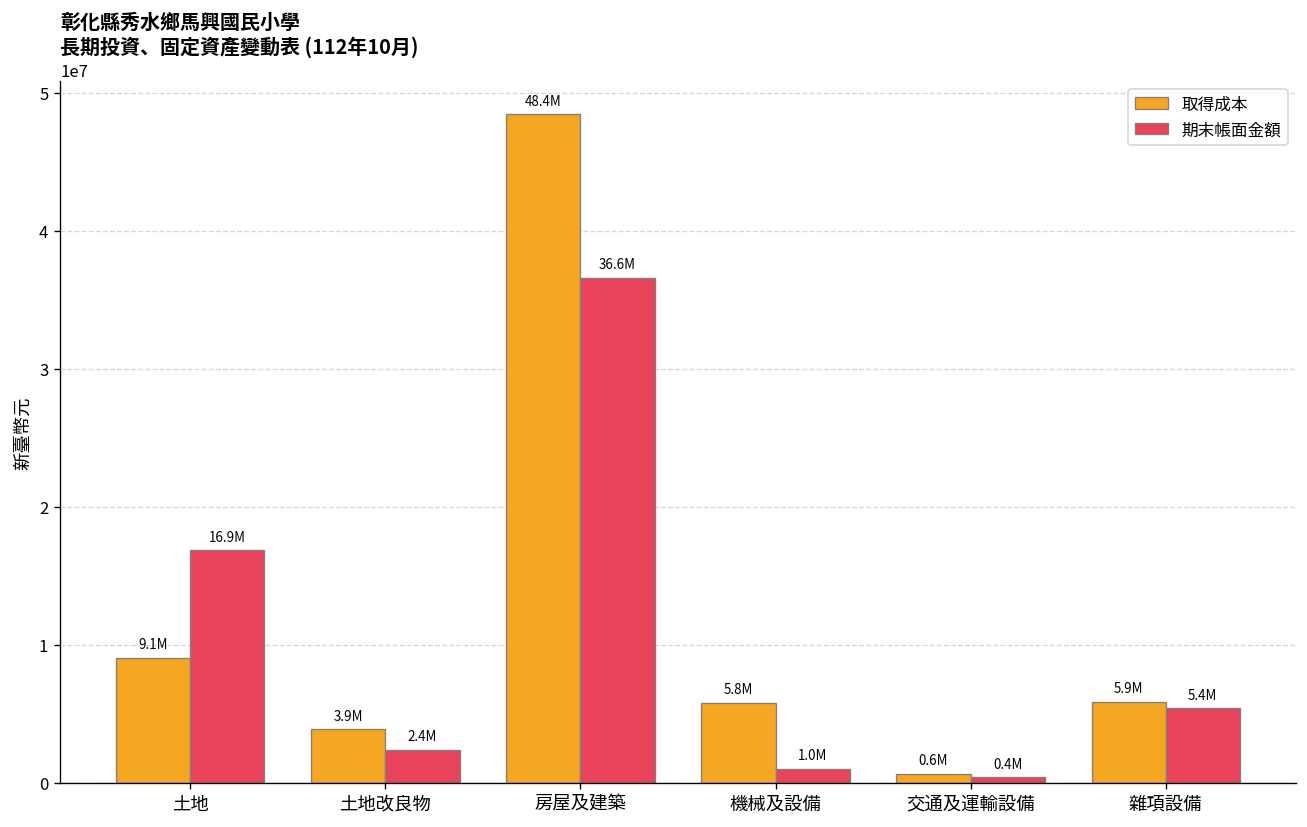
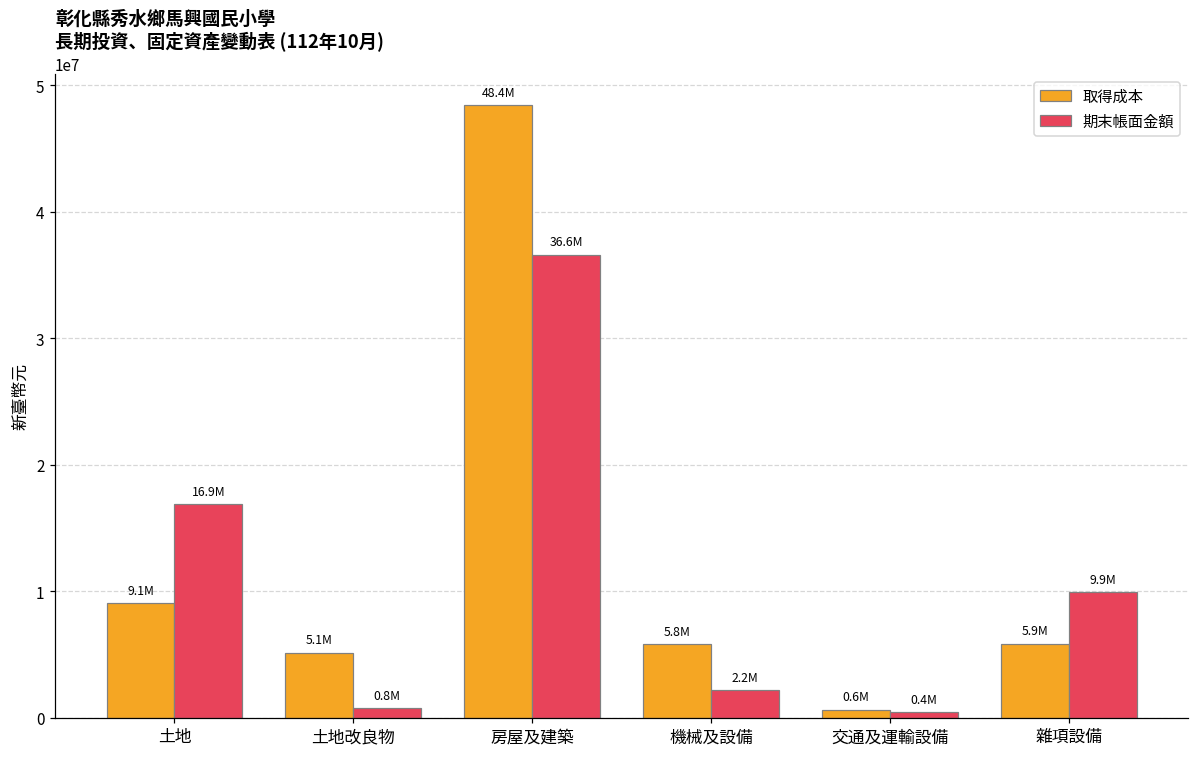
取得成本, 土地改良物: 3.9M -> 5.1M
期末帳面金額, 土地改良物: 2.4M -> 0.8M
期末帳面金額, 機械及設備: 1.0M -> 2.2M
期末帳面金額, 雜項設備: 5.4M -> 9.9M
